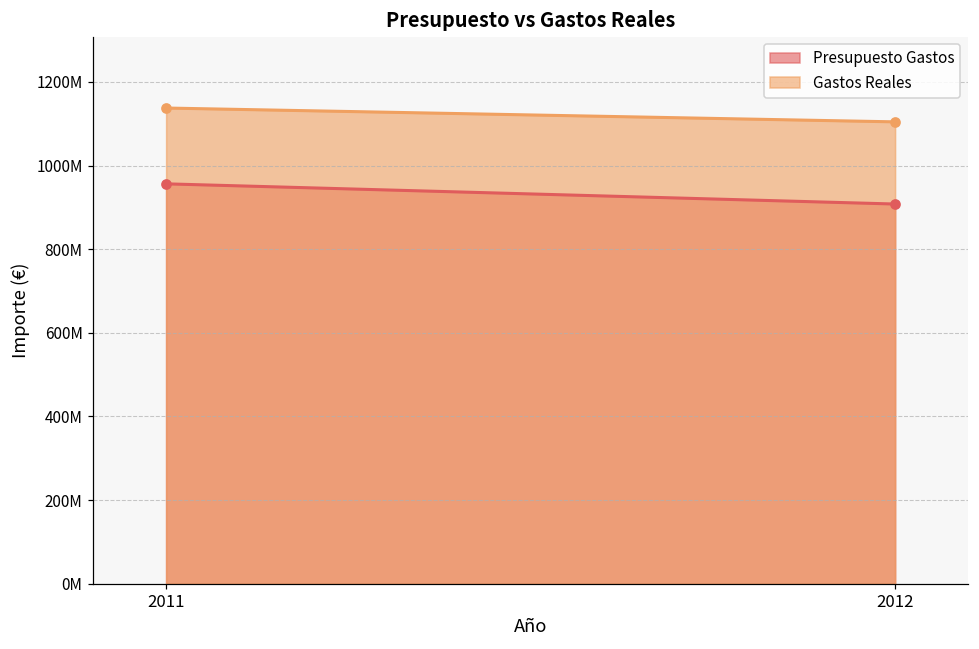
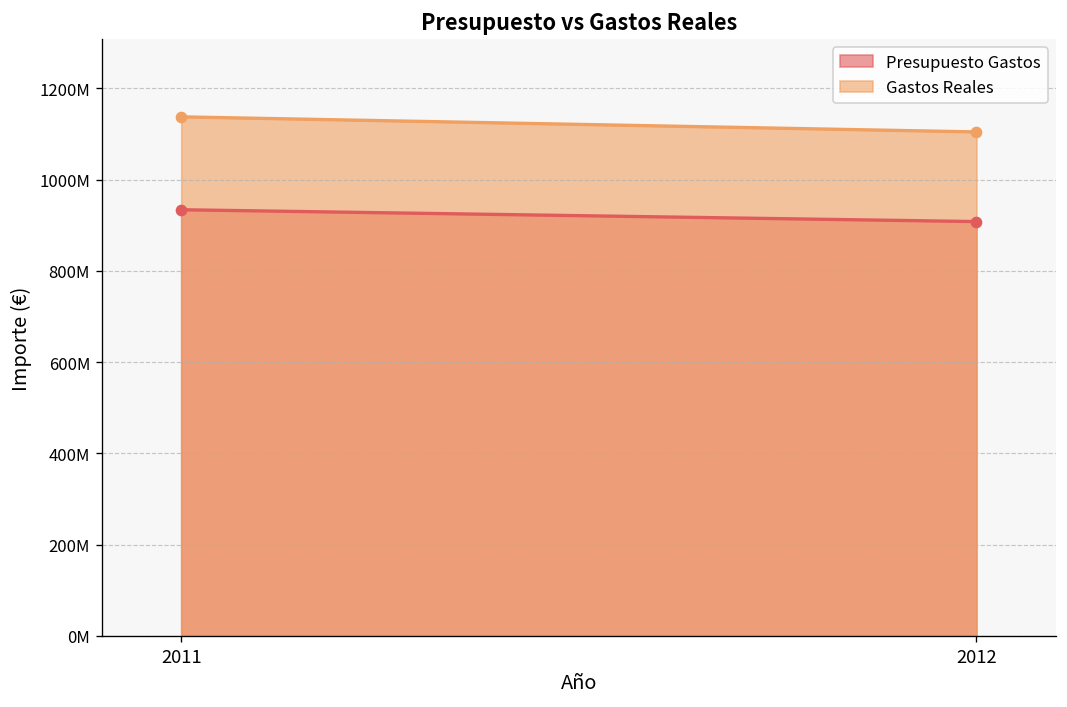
Presupuesto Gastos, 2011: 960000000 -> 930000000
